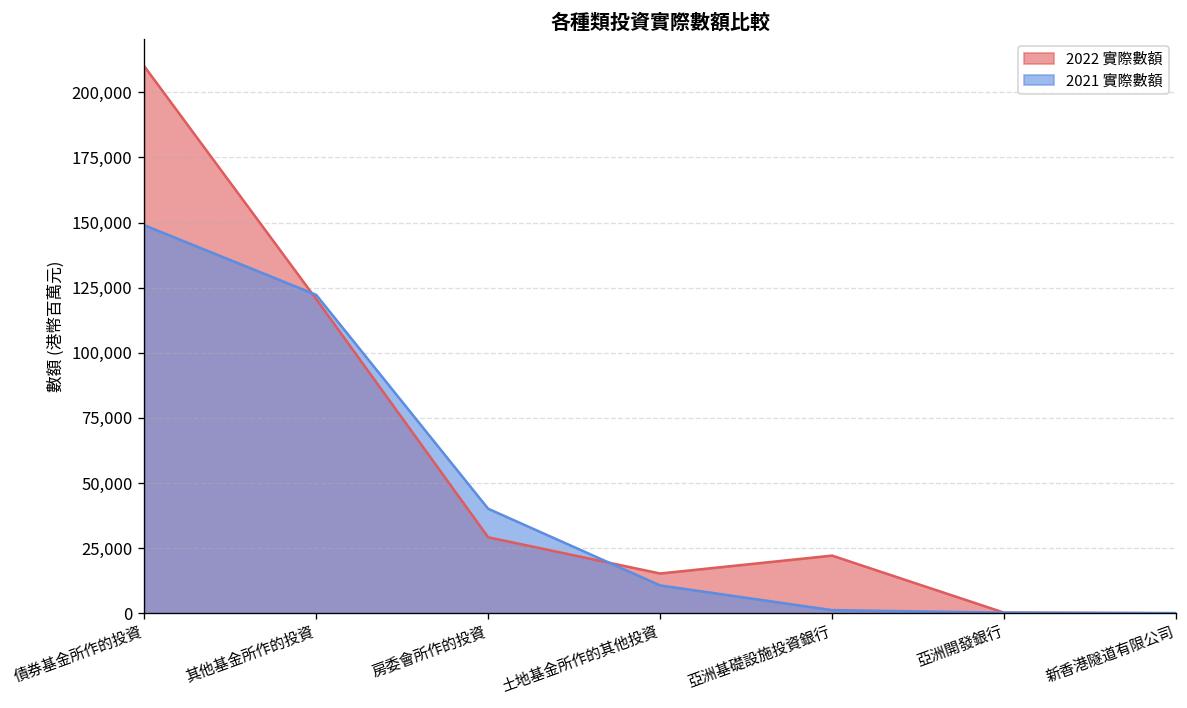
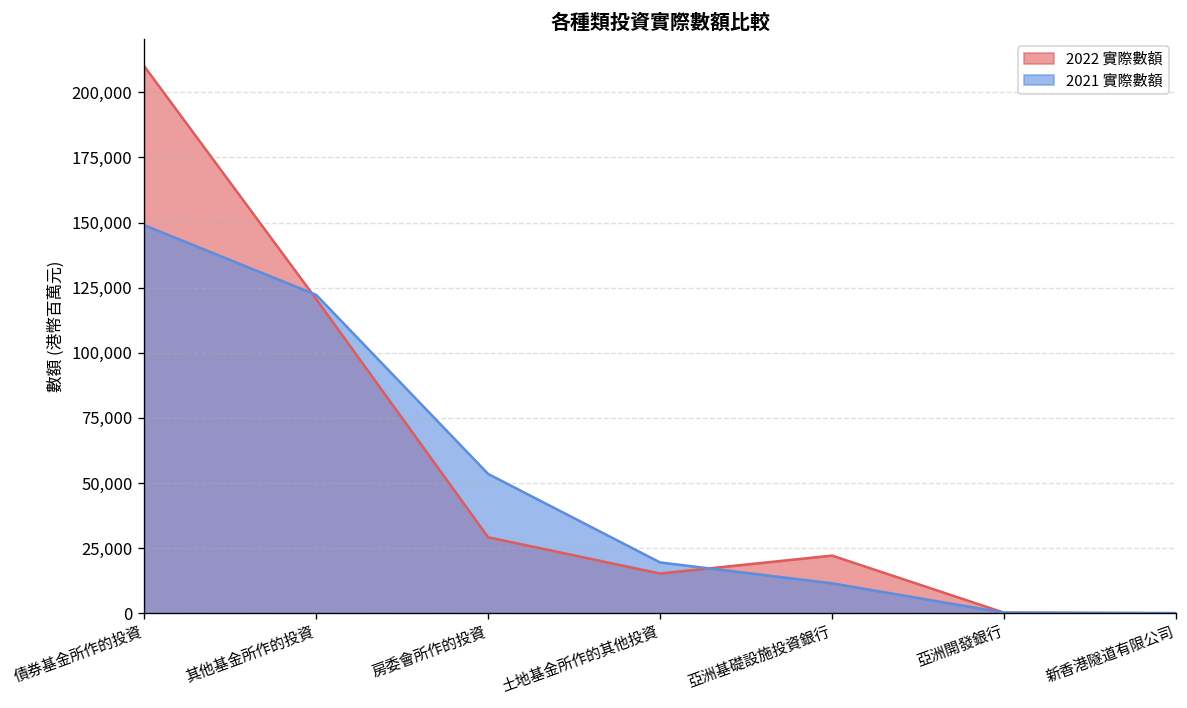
2021 實際數額, 房委會所作的投資: 40,000 -> 53,000
2021 實際數額, 土地基金所作的其他投資: 11,000 -> 20,000
2021 實際數額, 亞洲基礎設施投資銀行: 1,000 -> 11,000
